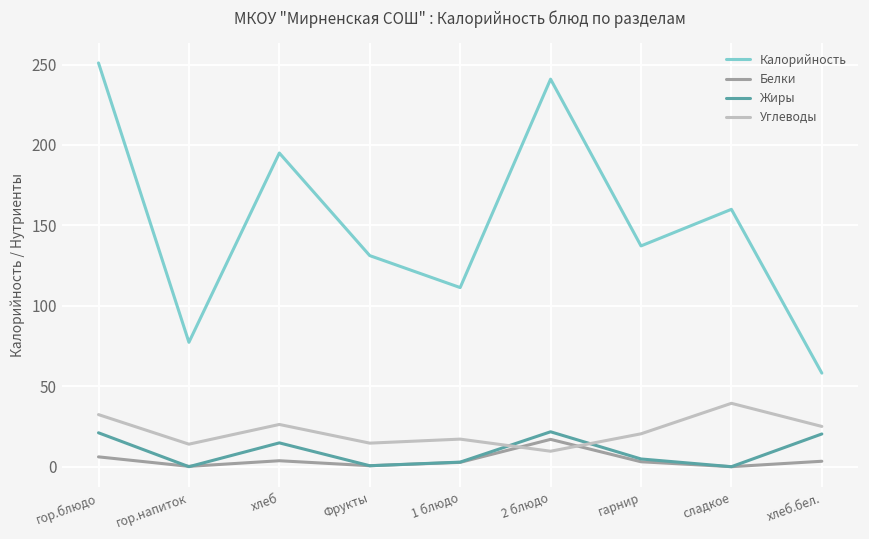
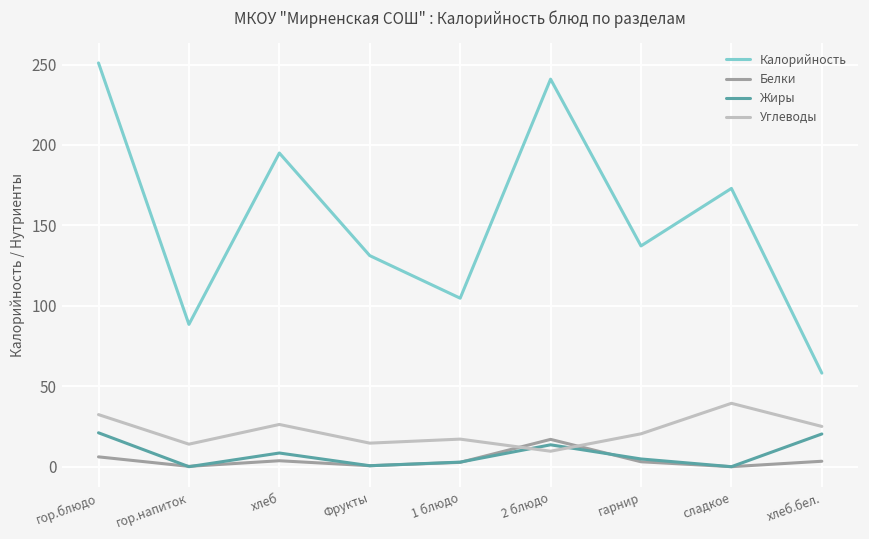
Калорийность, гор.напиток: 77 -> 88
Жиры, хлеб: 15 -> 9
Калорийность, 1 блюдо: 111 -> 105
Жиры, 2 блюдо: 22 -> 14
Калорийность, сладкое: 160 -> 173
